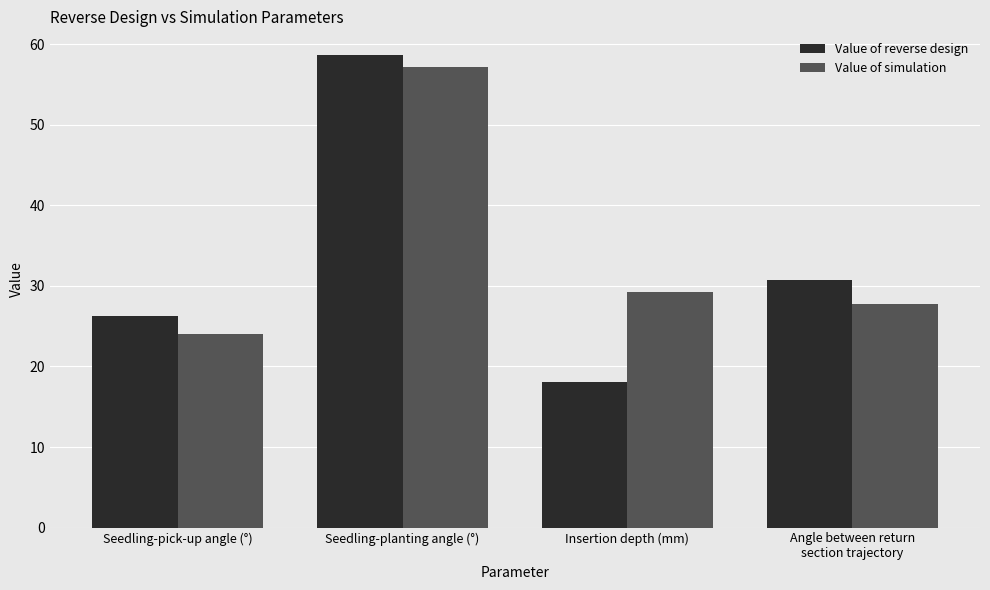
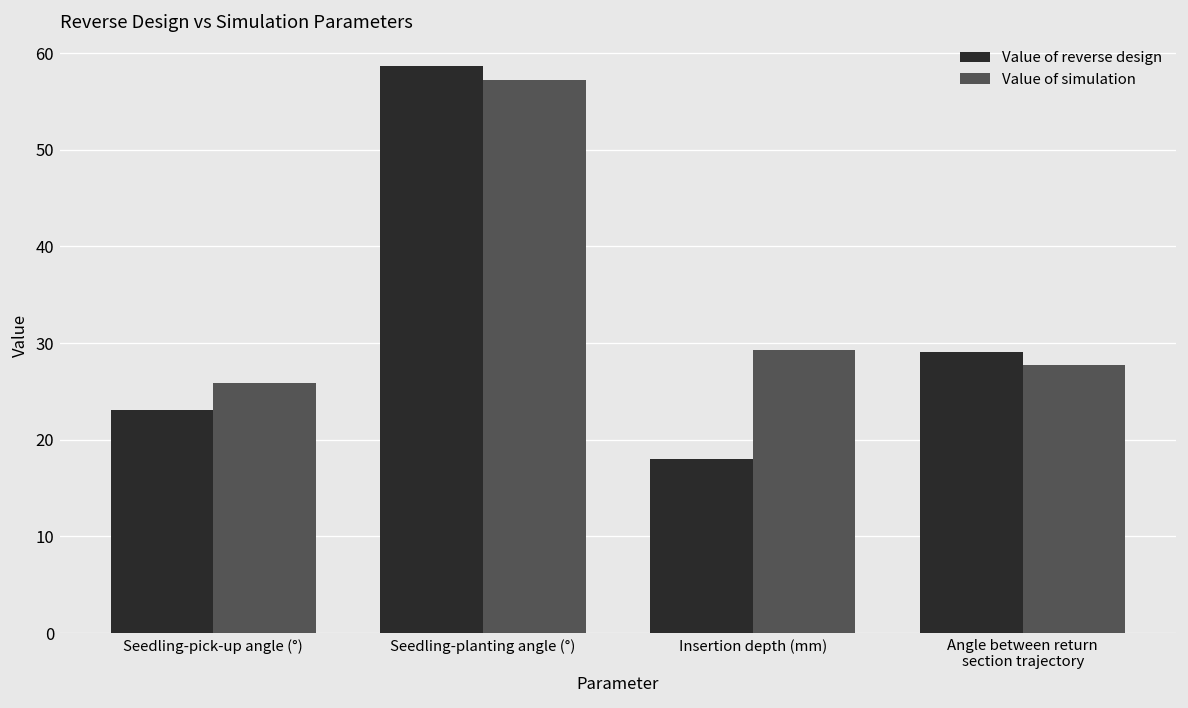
Value of reverse design, Seedling-pick-up angle (°): 26 -> 23
Value of simulation, Seedling-pick-up angle (°): 24 -> 26
Value of reverse design, Angle between return section trajectory: 31 -> 29
